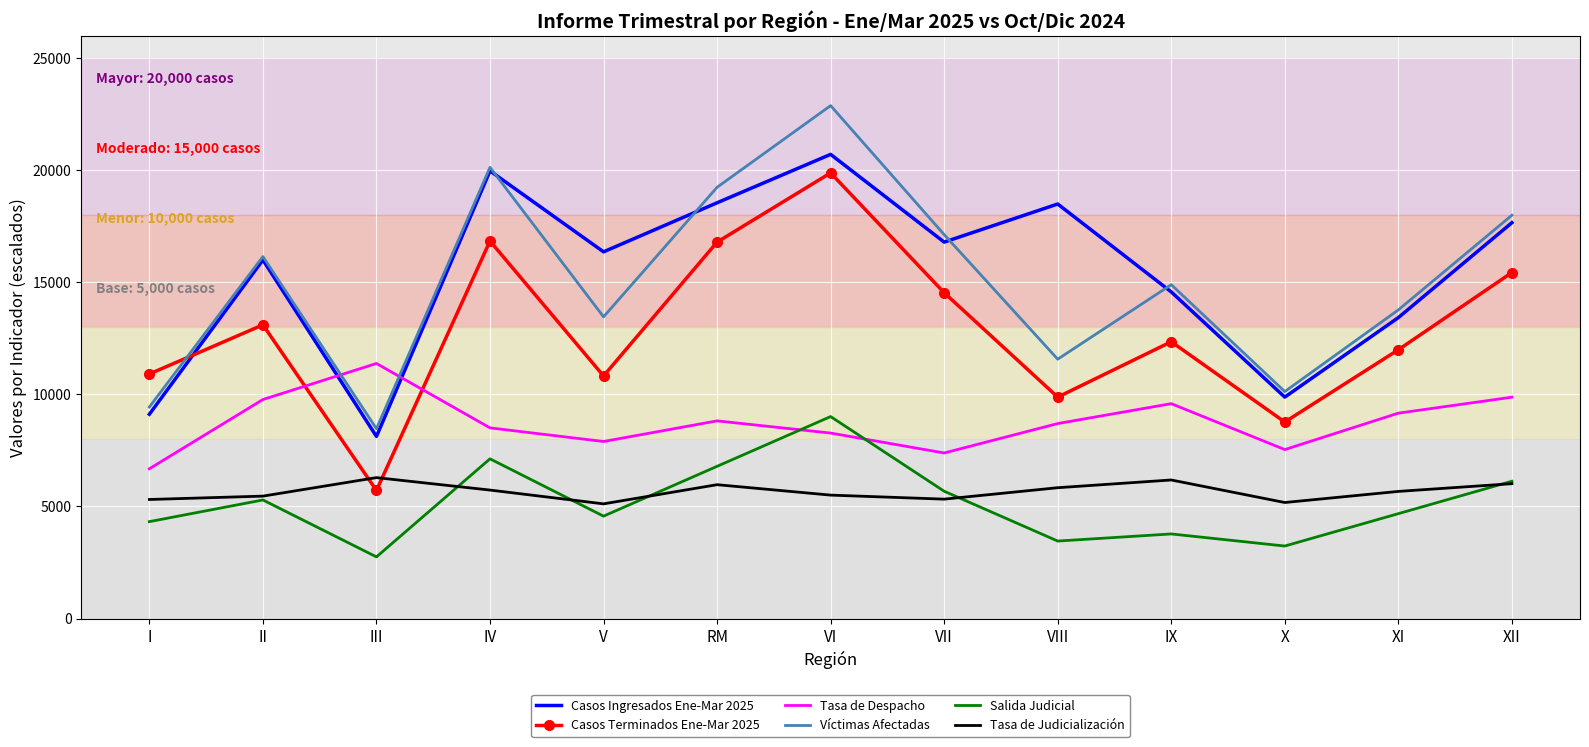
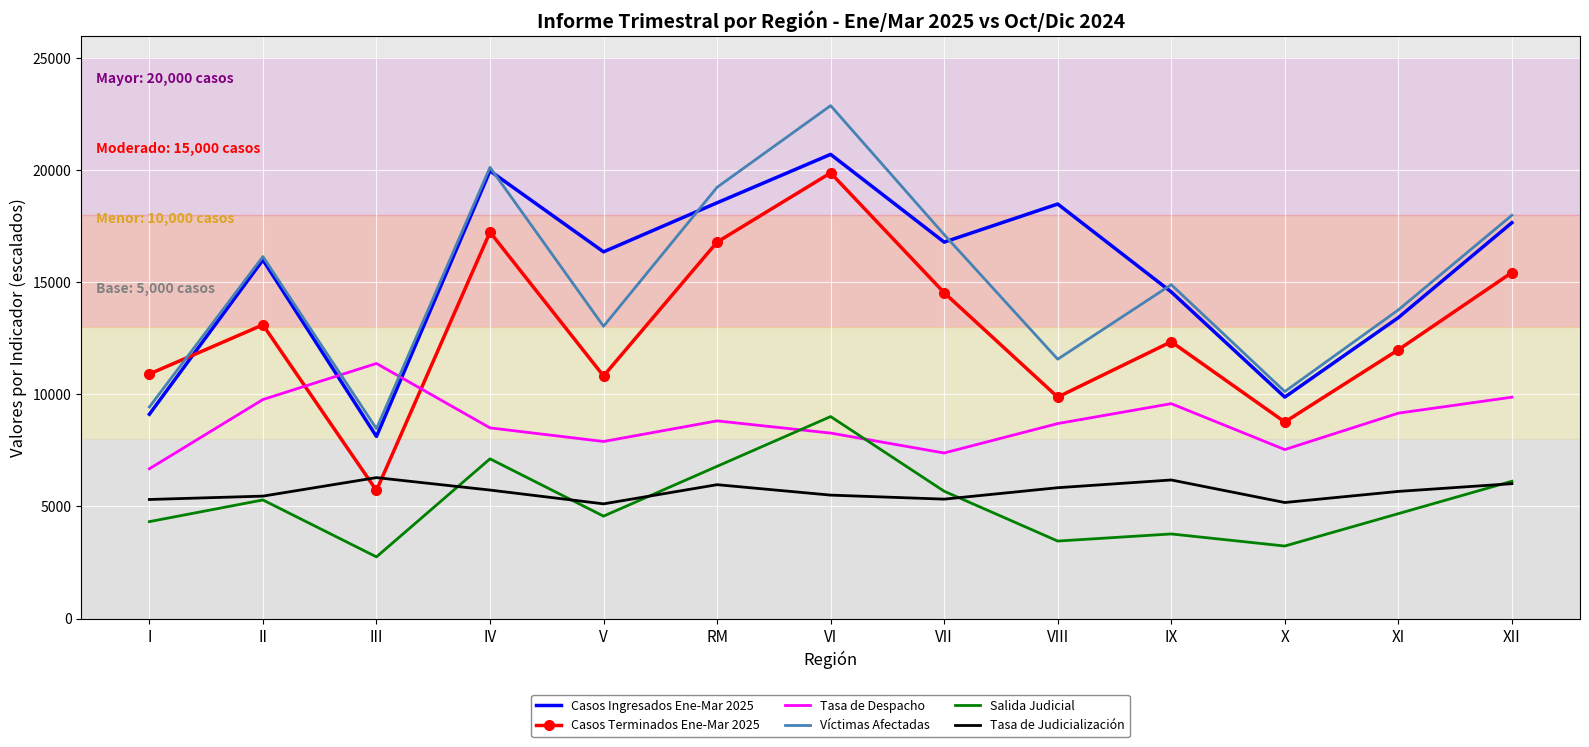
Casos Terminados Ene-Mar 2025, IV: 16800 -> 17200
Víctimas Afectadas, V: 13500 -> 13000
